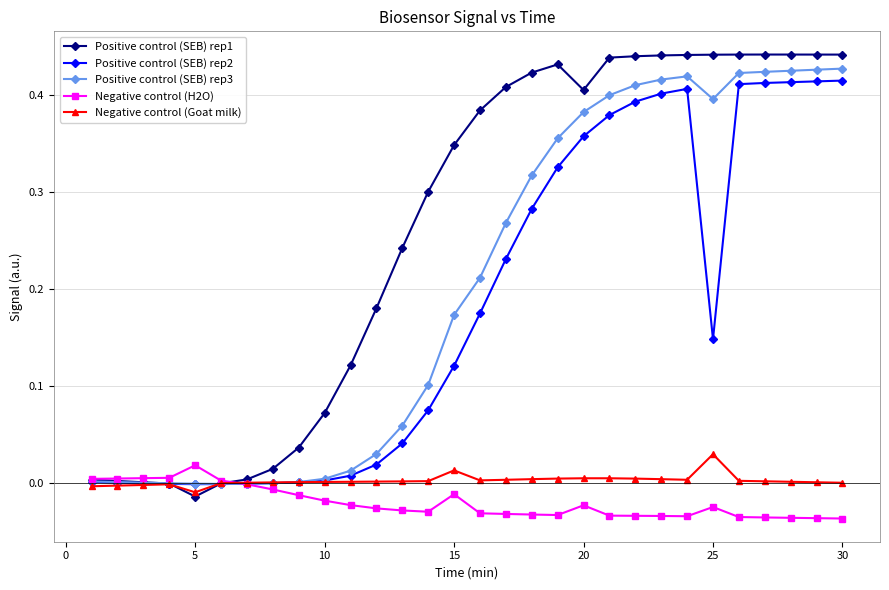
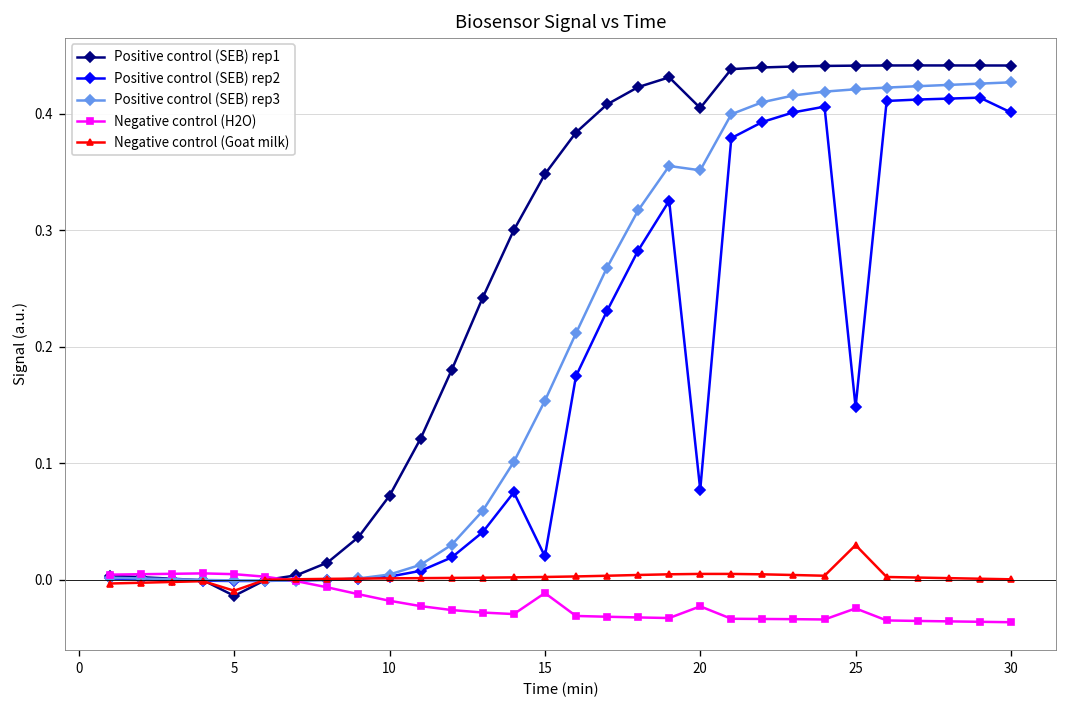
Negative control (H2O), 5: 0.02 -> 0.00
Positive control (SEB) rep2, 15: 0.12 -> 0.02
Positive control (SEB) rep3, 15: 0.17 -> 0.15
Negative control (Goat milk), 15: 0.01 -> 0.00
Positive control (SEB) rep2, 20: 0.36 -> 0.08
Positive control (SEB) rep3, 20: 0.38 -> 0.35
Positive control (SEB) rep3, 25: 0.40 -> 0.42
Positive control (SEB) rep2, 30: 0.41 -> 0.40
